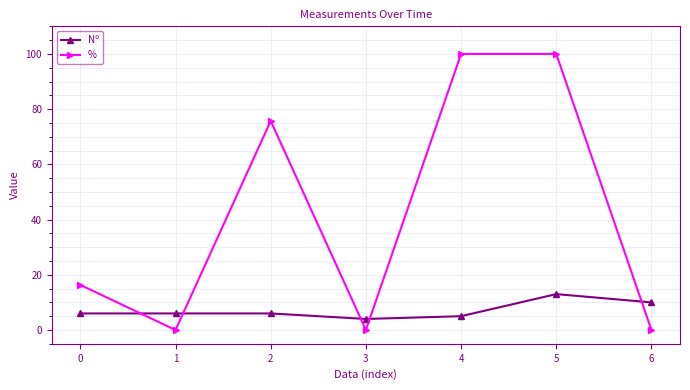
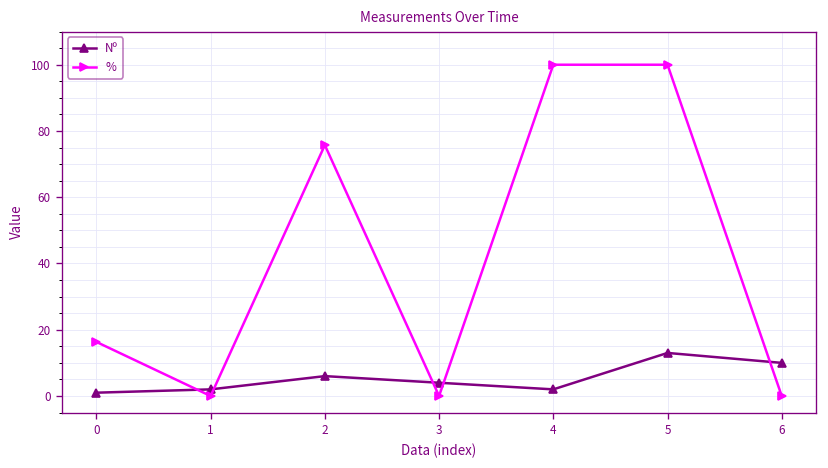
Nº, 0: 6 -> 1
Nº, 1: 6 -> 2
Nº, 4: 5 -> 2
